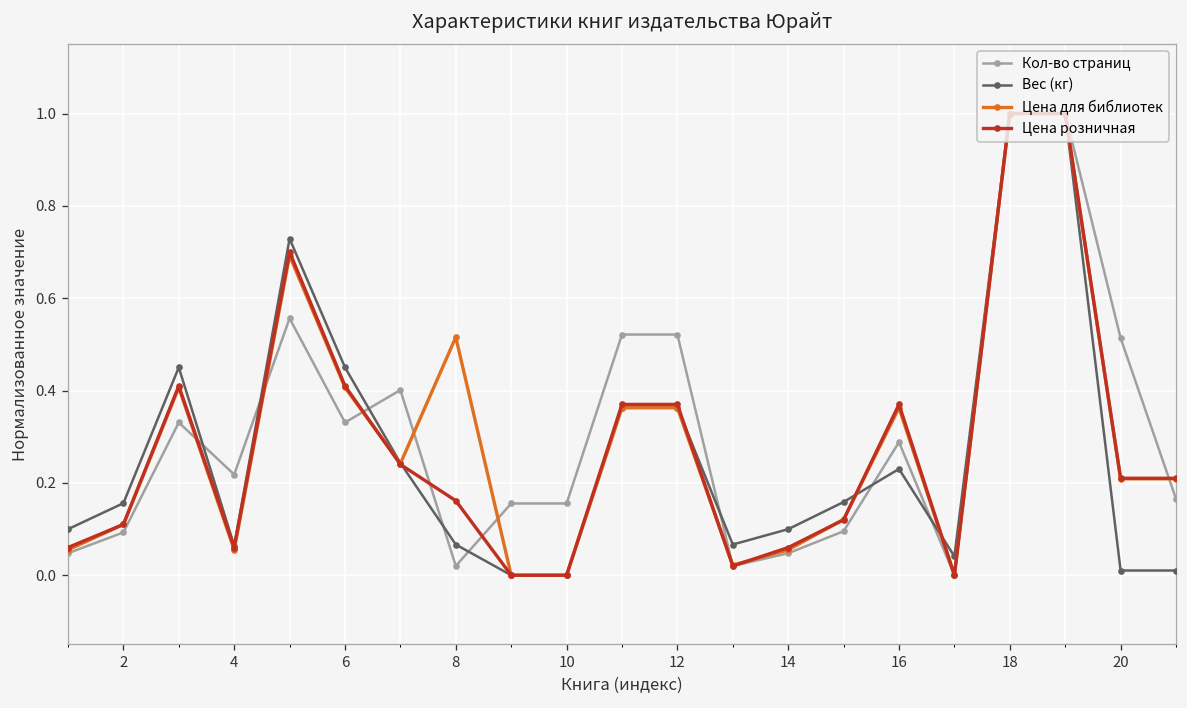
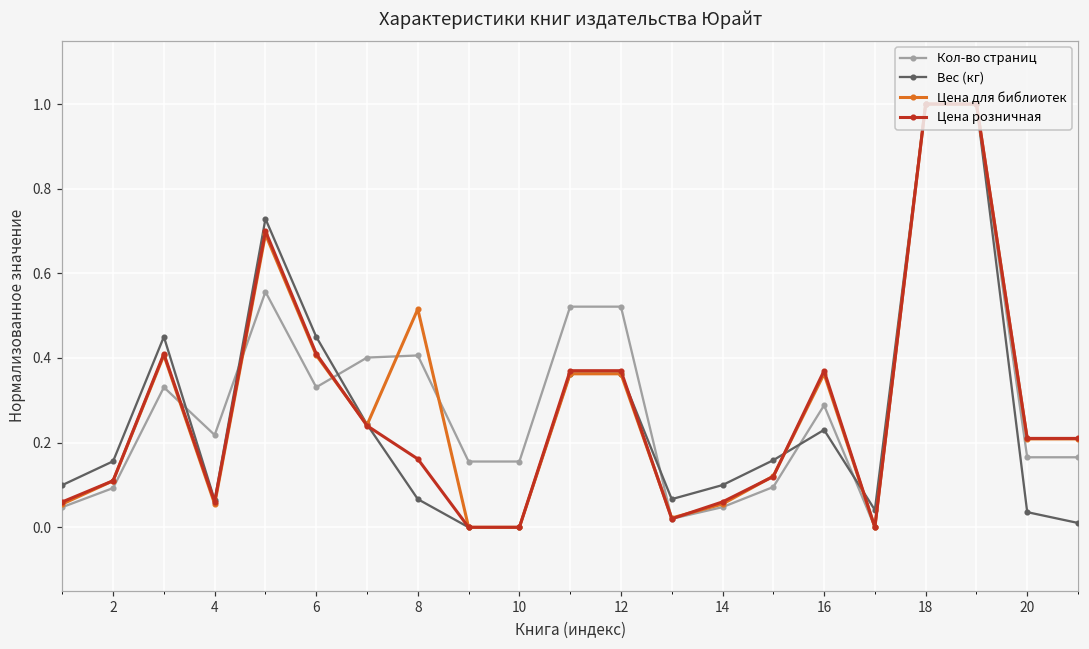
Кол-во страниц, 8: 0.02 -> 0.41
Кол-во страниц, 20: 0.51 -> 0.17
Вес (кг), 20: 0.01 -> 0.04
